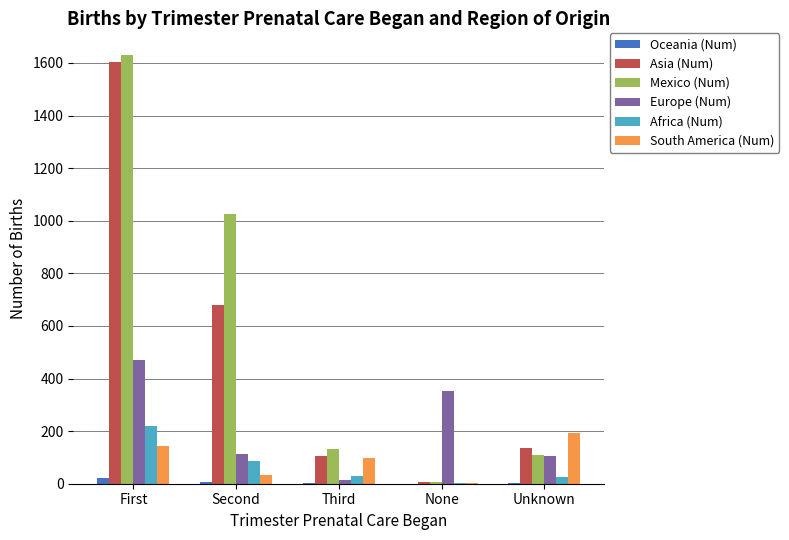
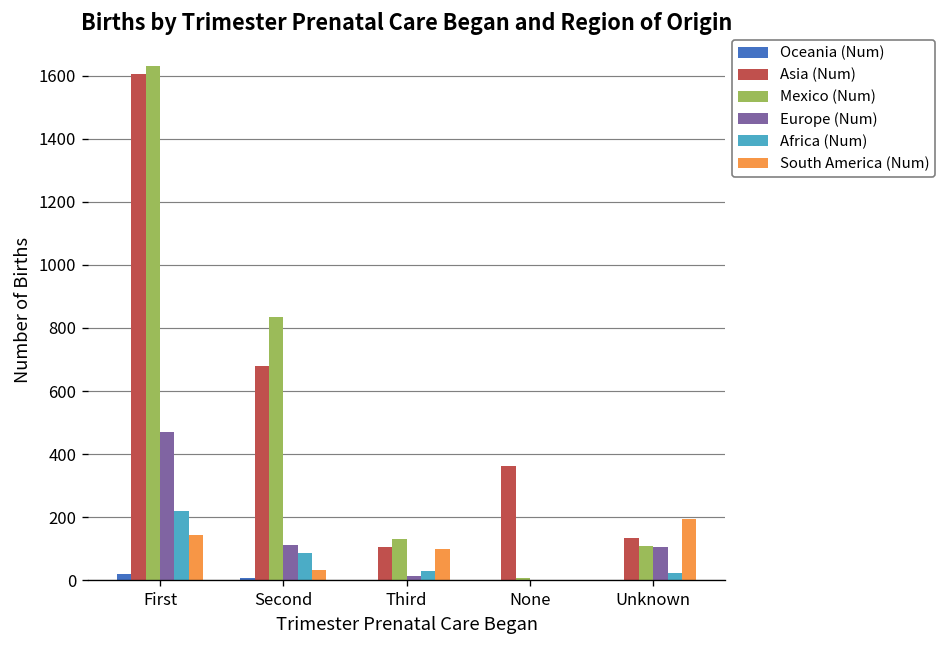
Mexico (Num), Second: 1030 -> 840
Asia (Num), None: 10 -> 360
Europe (Num), None: 350 -> 0
